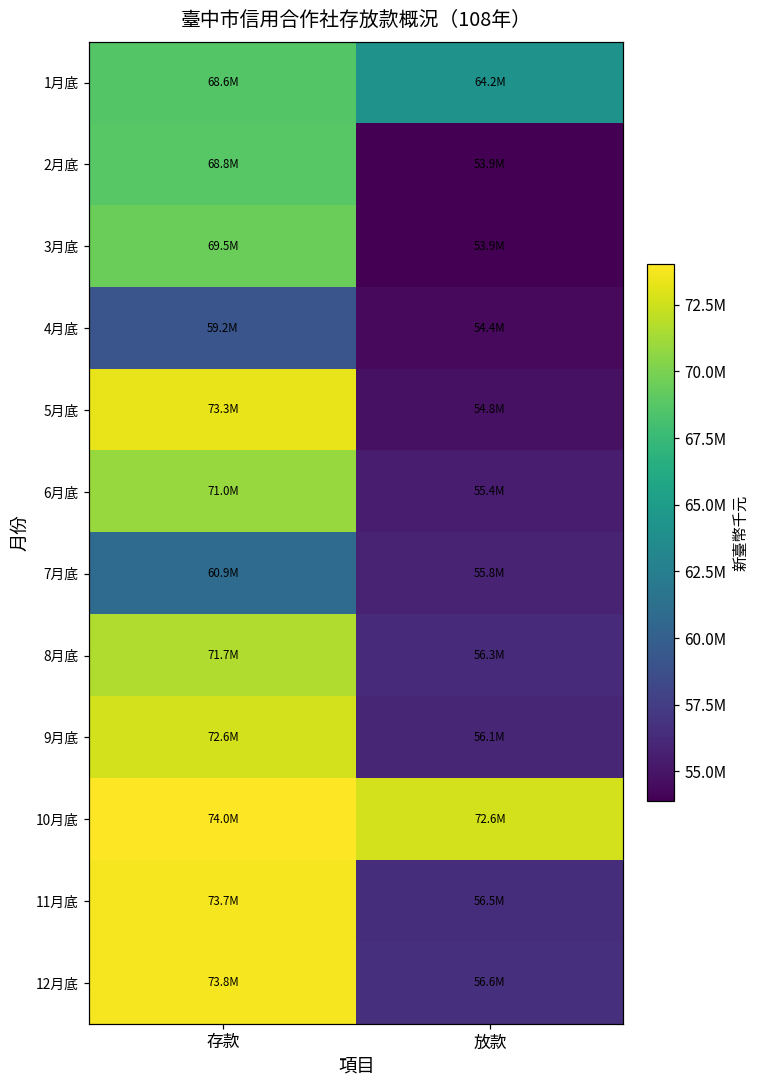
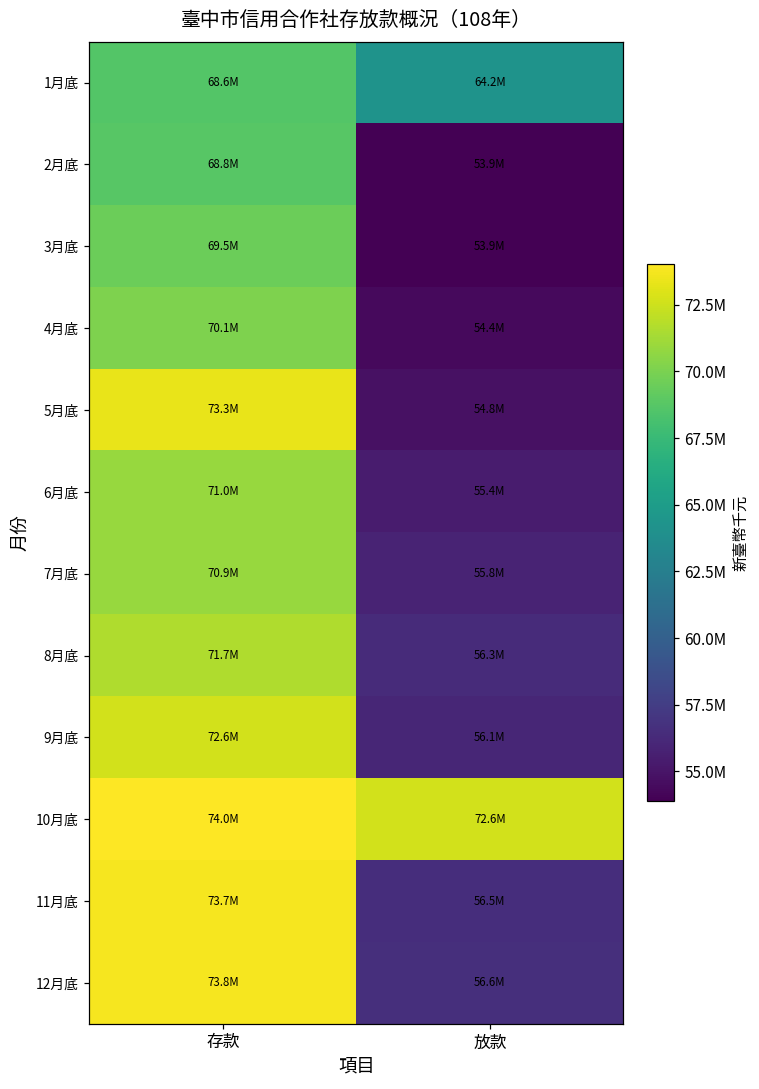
4月底, 存款: 59.2M -> 70.1M
7月底, 存款: 60.9M -> 70.9M
